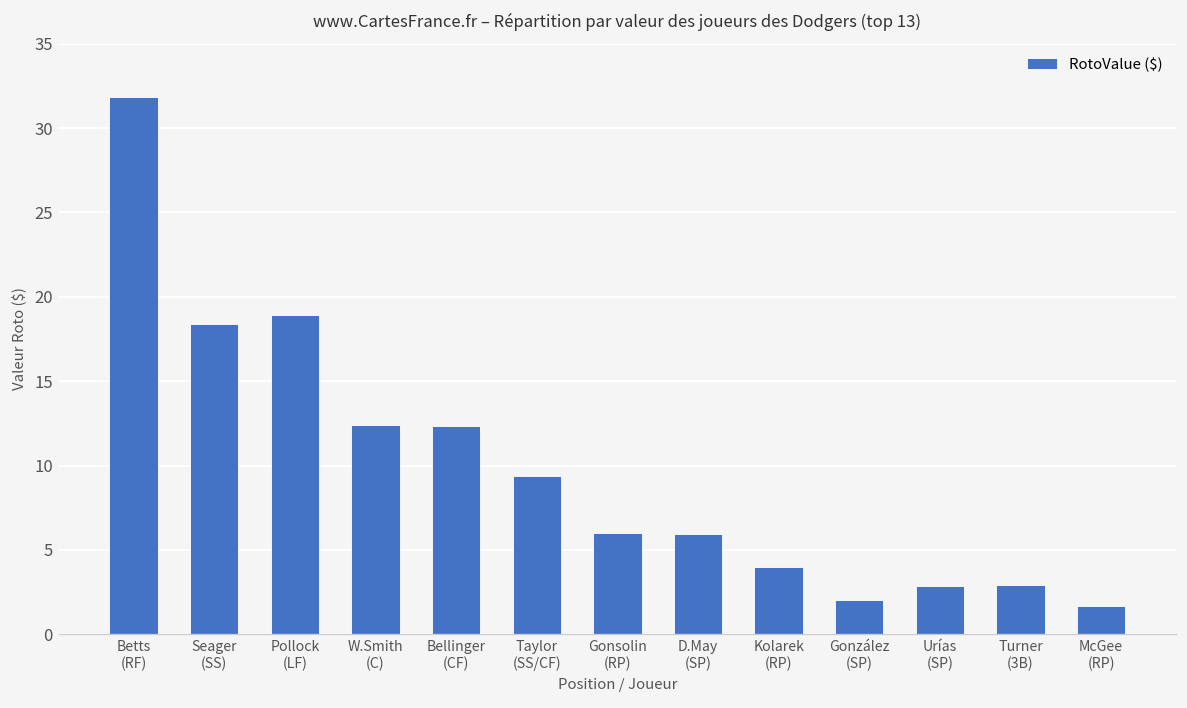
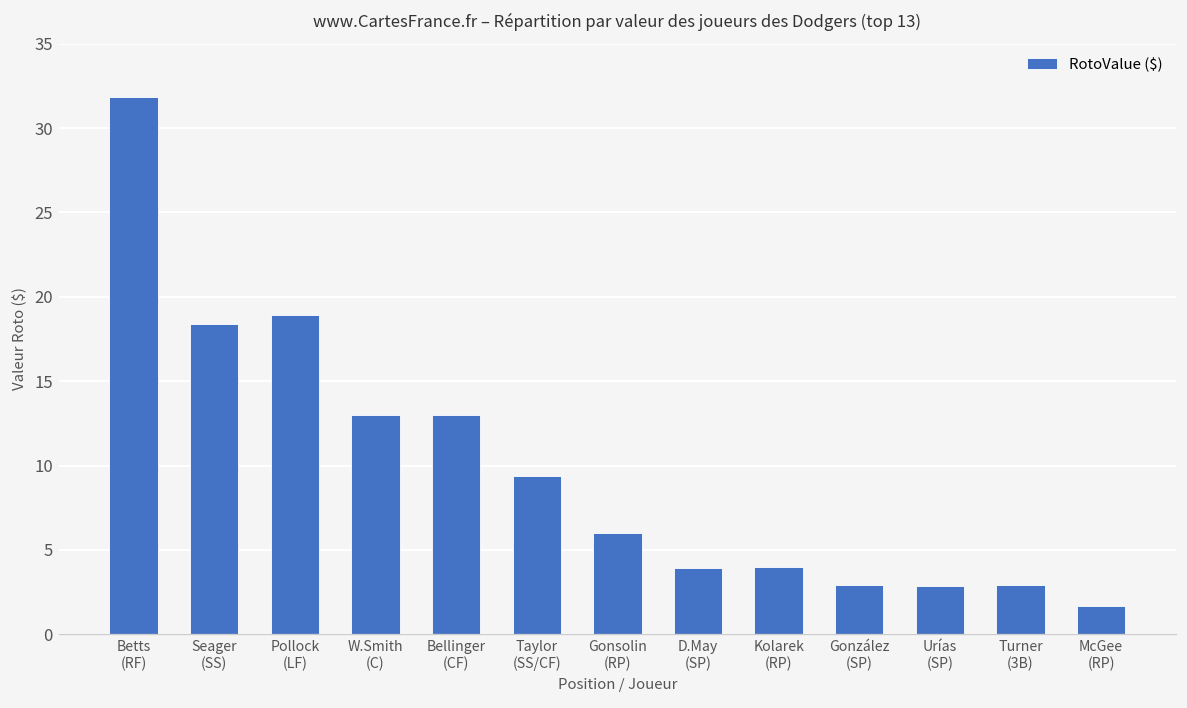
W.Smith (C): 12.4 -> 13.0
Bellinger (CF): 12.4 -> 13.0
D.May (SP): 5.9 -> 3.9
González (SP): 2.1 -> 2.9
